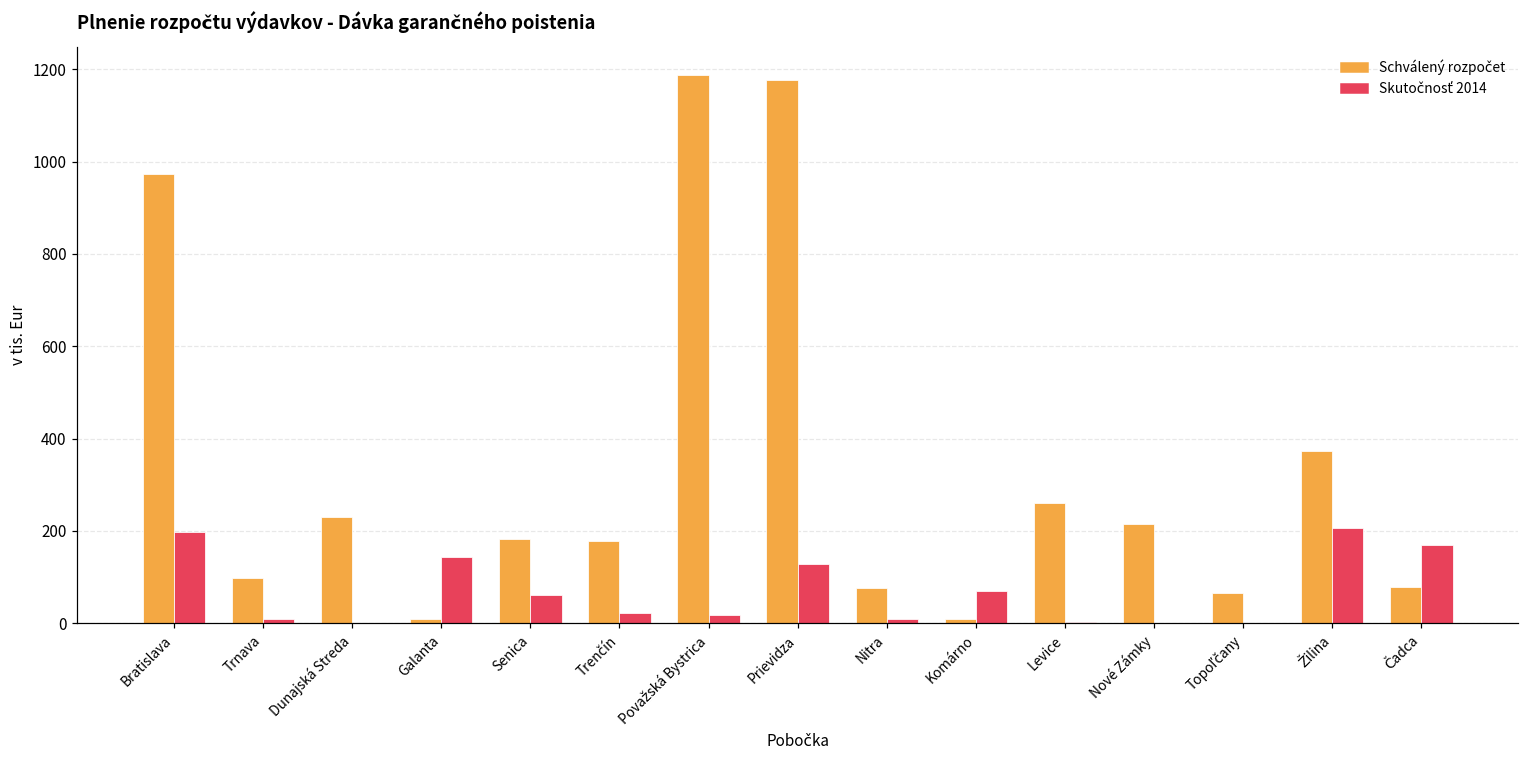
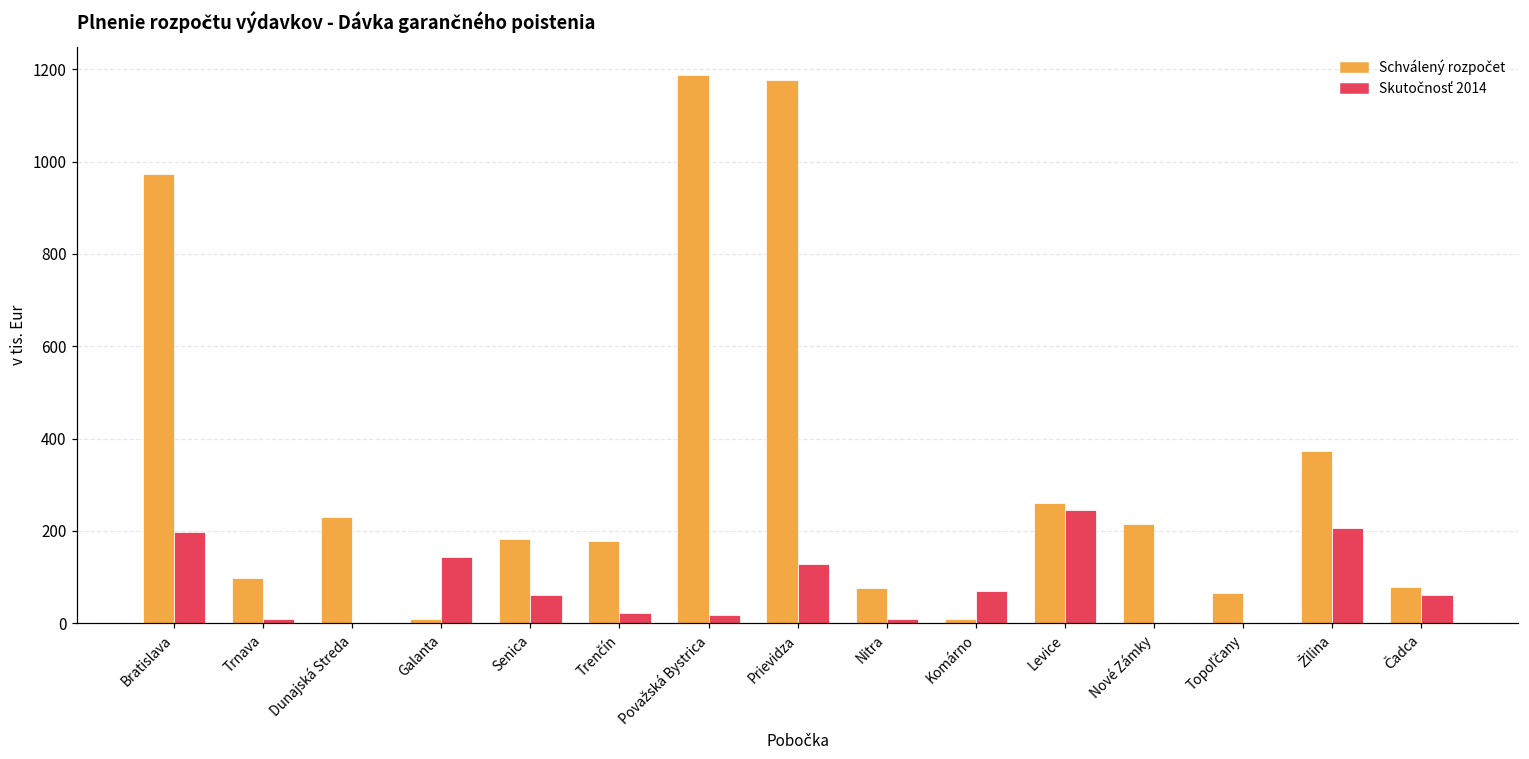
Skutočnosť 2014, Levice: 0 -> 250
Skutočnosť 2014, Čadca: 170 -> 60
